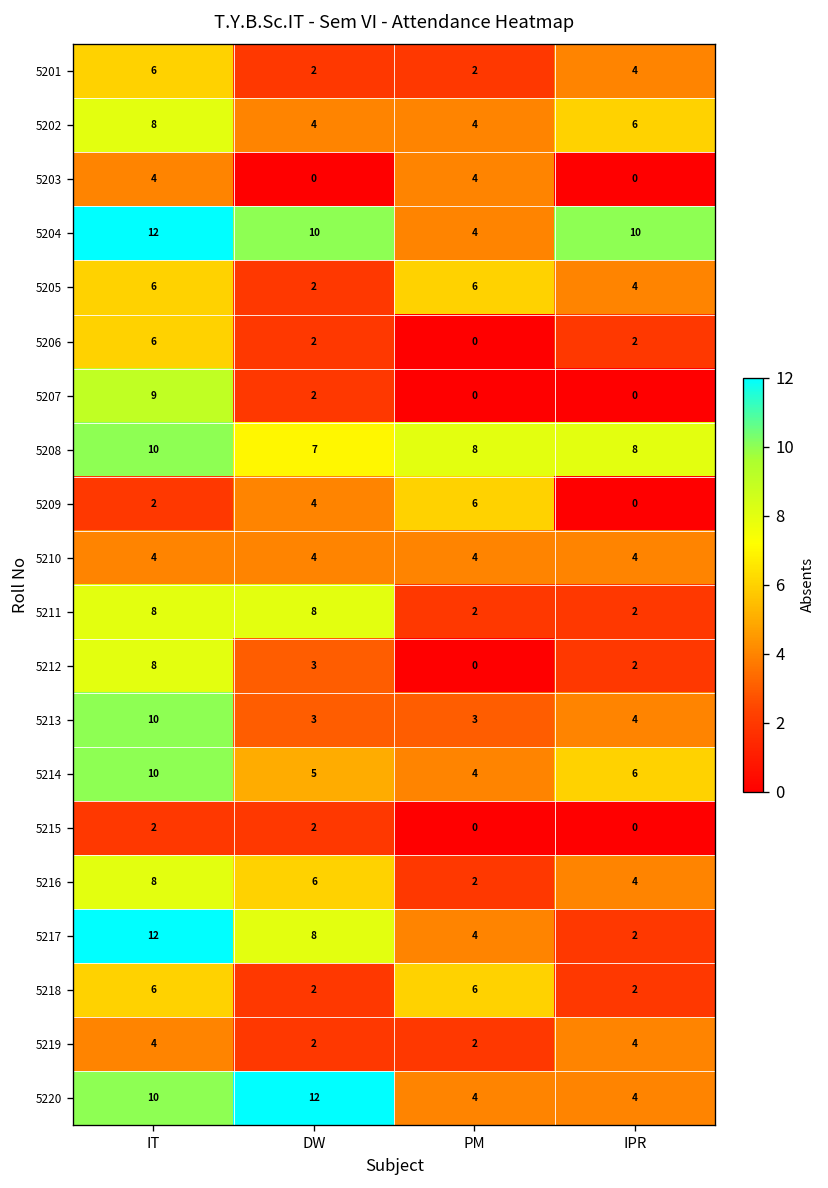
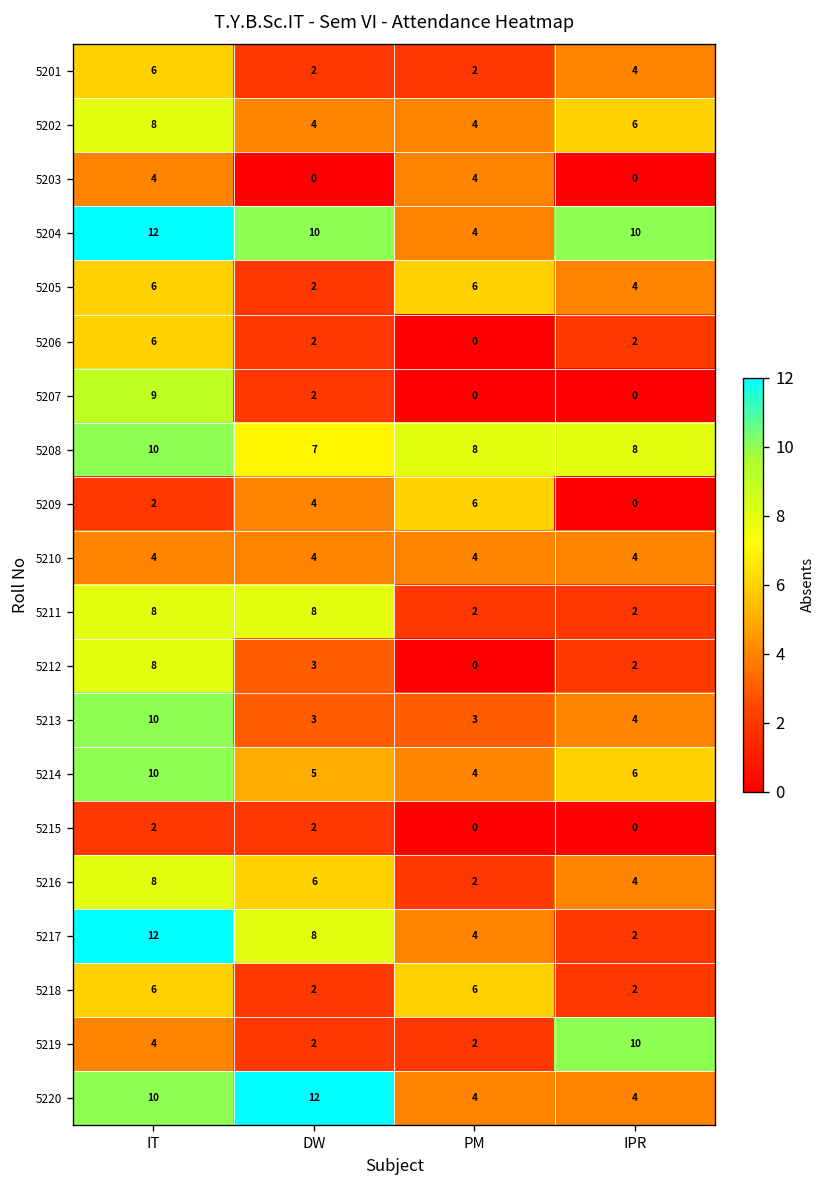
5219, IPR: 4 -> 10
